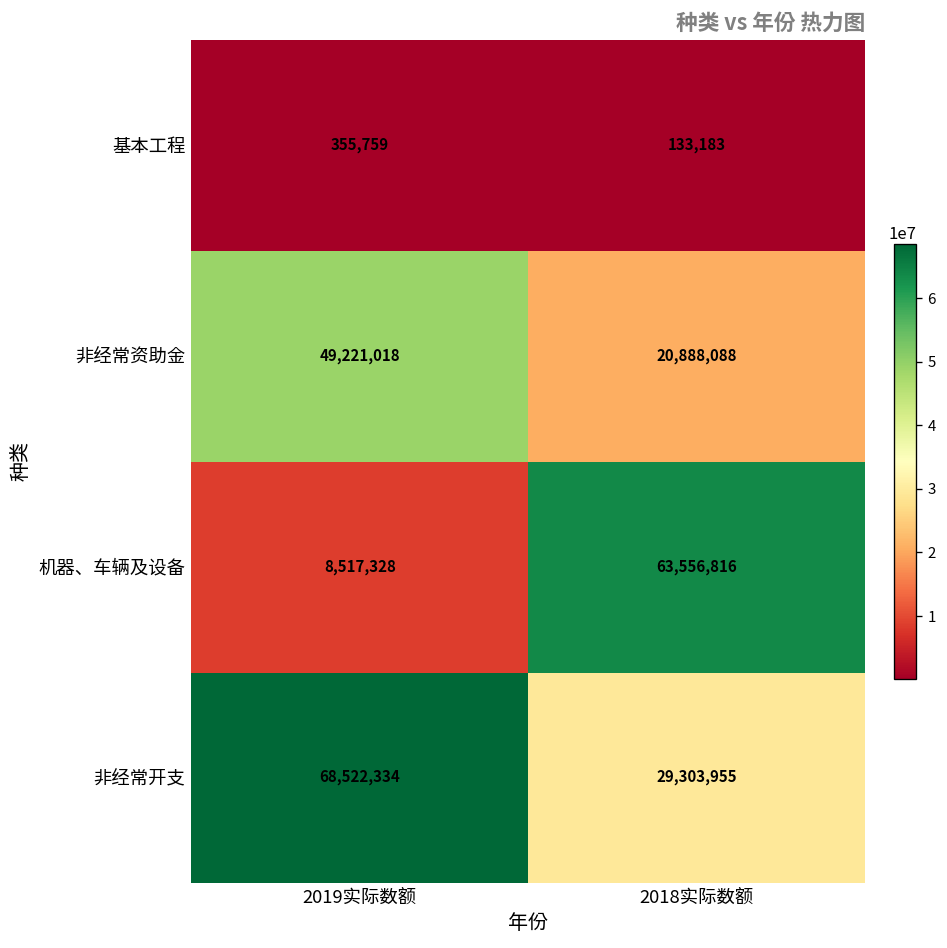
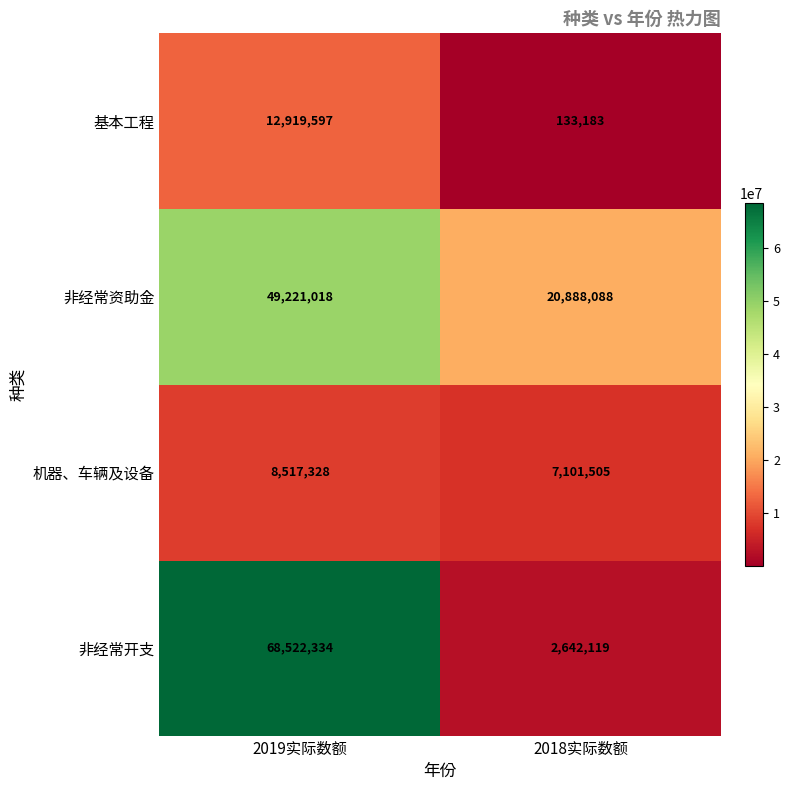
基本工程, 2019实际数额: 355,759 -> 12,919,597
机器、车辆及设备, 2018实际数额: 63,556,816 -> 7,101,505
非经常开支, 2018实际数额: 29,303,955 -> 2,642,119
